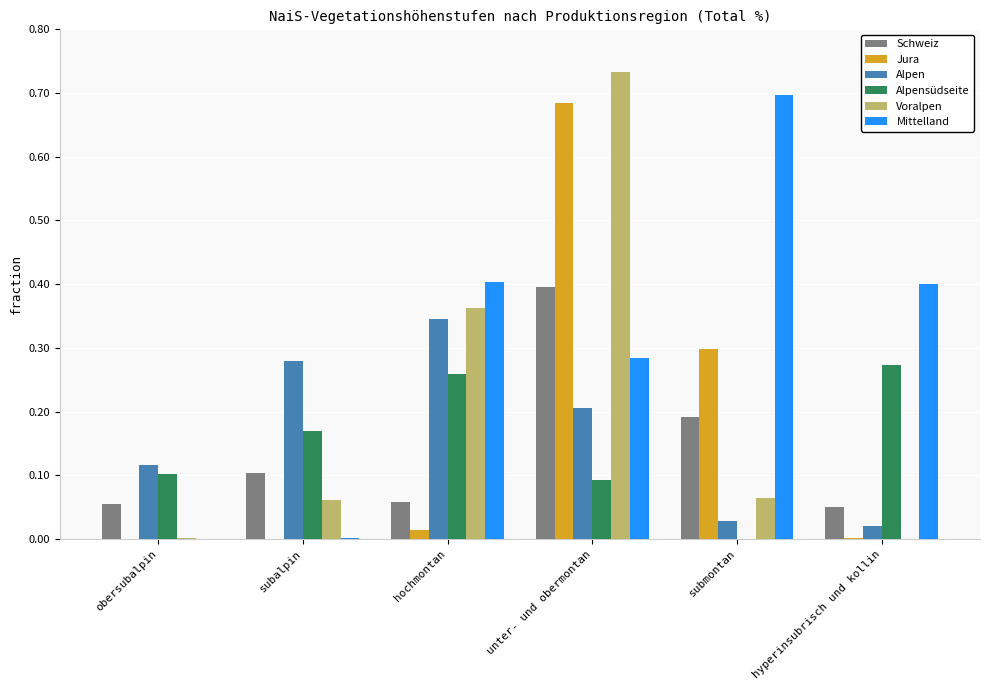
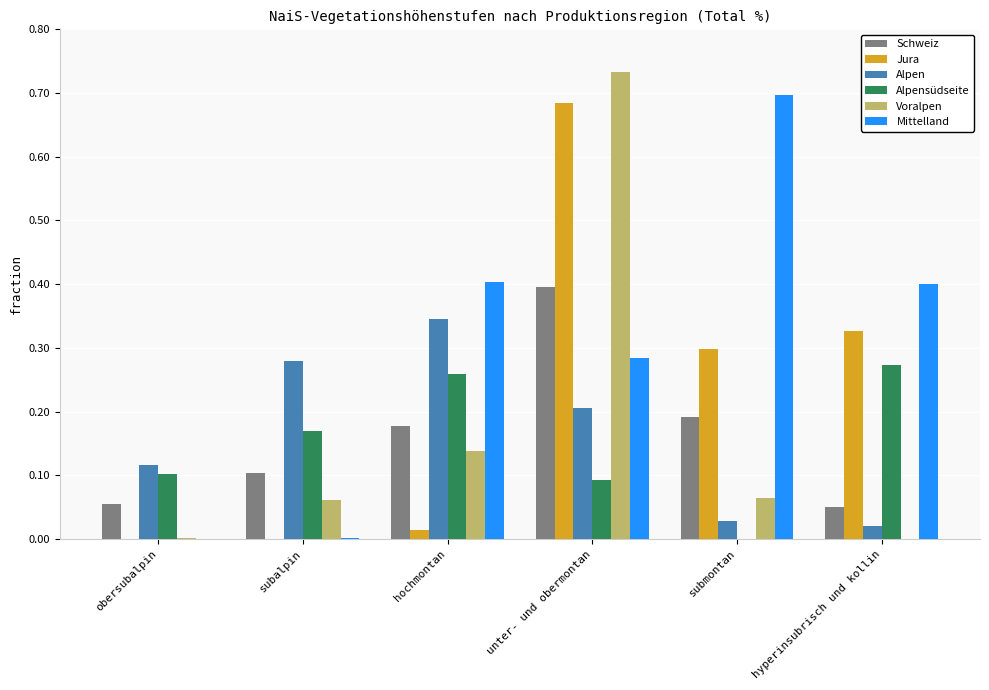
Schweiz, hochmontan: 0.06 -> 0.18
Voralpen, hochmontan: 0.36 -> 0.14
Jura, hyperinsubrisch und kollin: 0.00 -> 0.33
